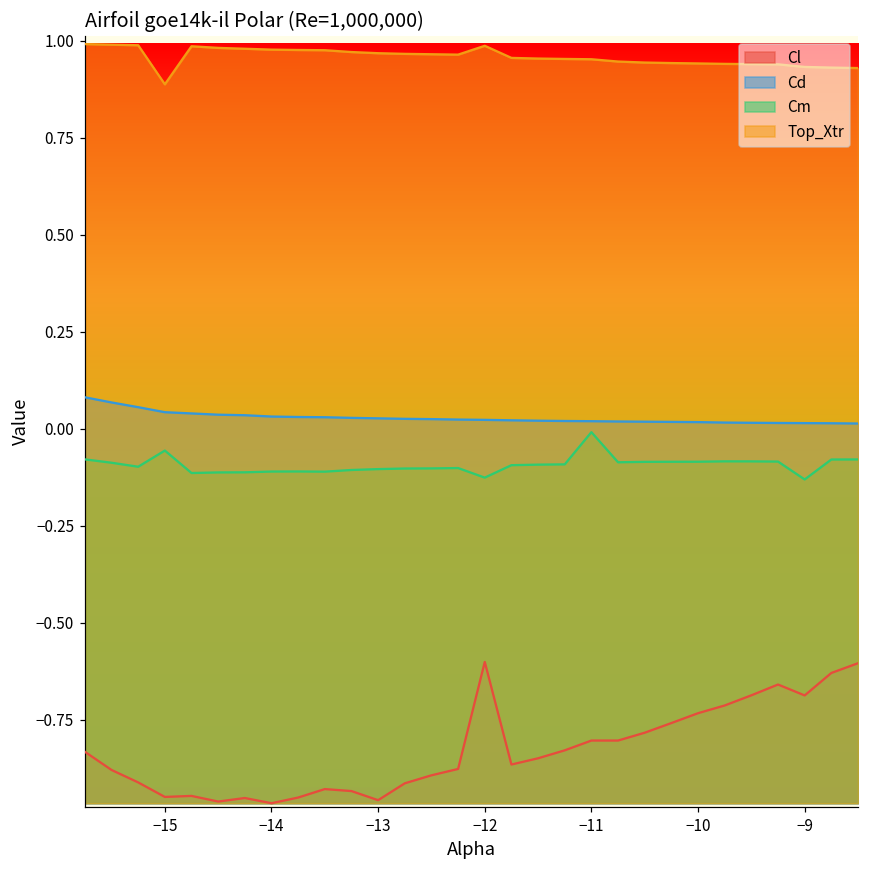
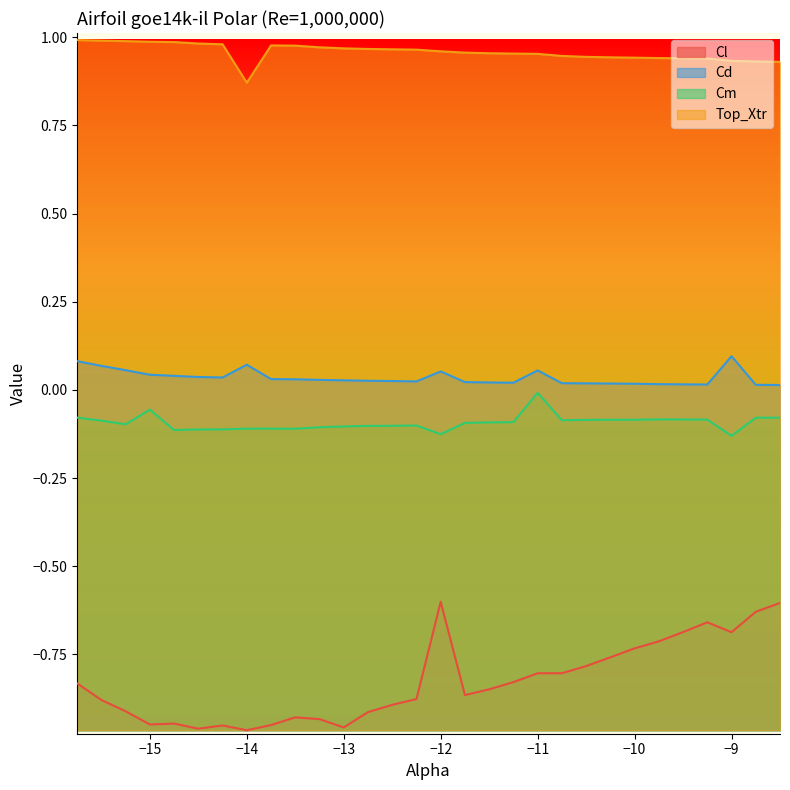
Top_Xtr, −15: 0.89 -> 0.99
Cd, −14: 0.03 -> 0.07
Top_Xtr, −14: 0.98 -> 0.87
Cd, −12: 0.02 -> 0.05
Top_Xtr, −12: 0.99 -> 0.96
Cd, −11: 0.02 -> 0.06
Cd, −9: 0.01 -> 0.10
